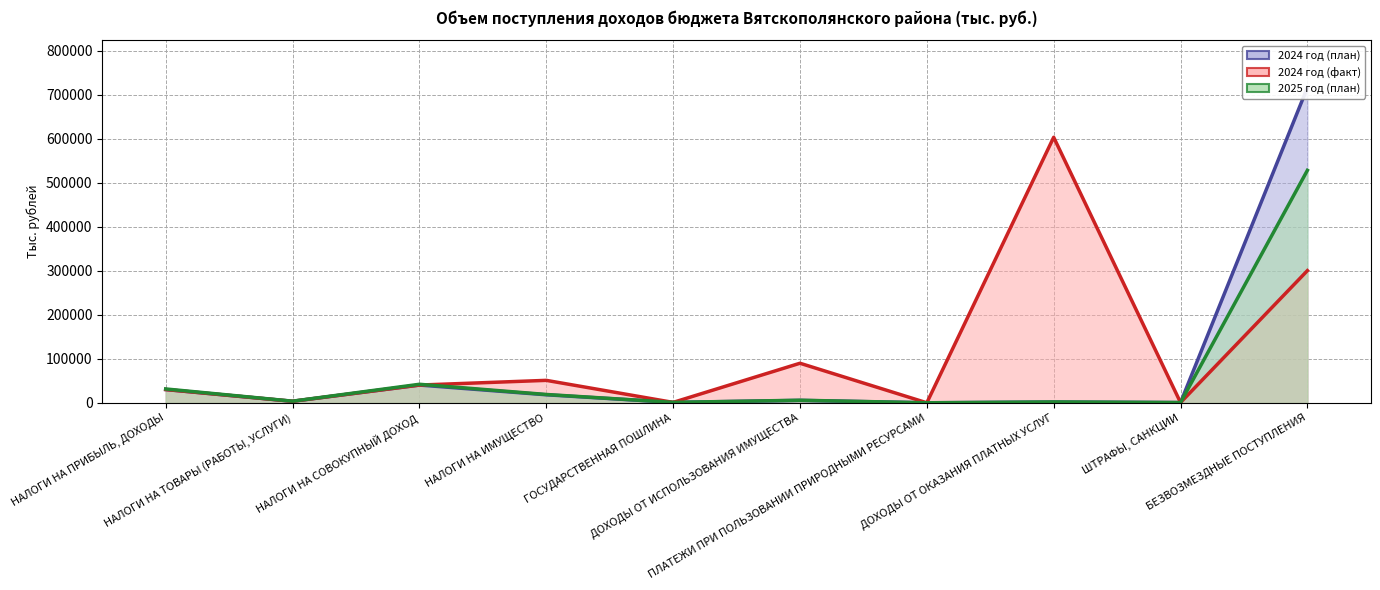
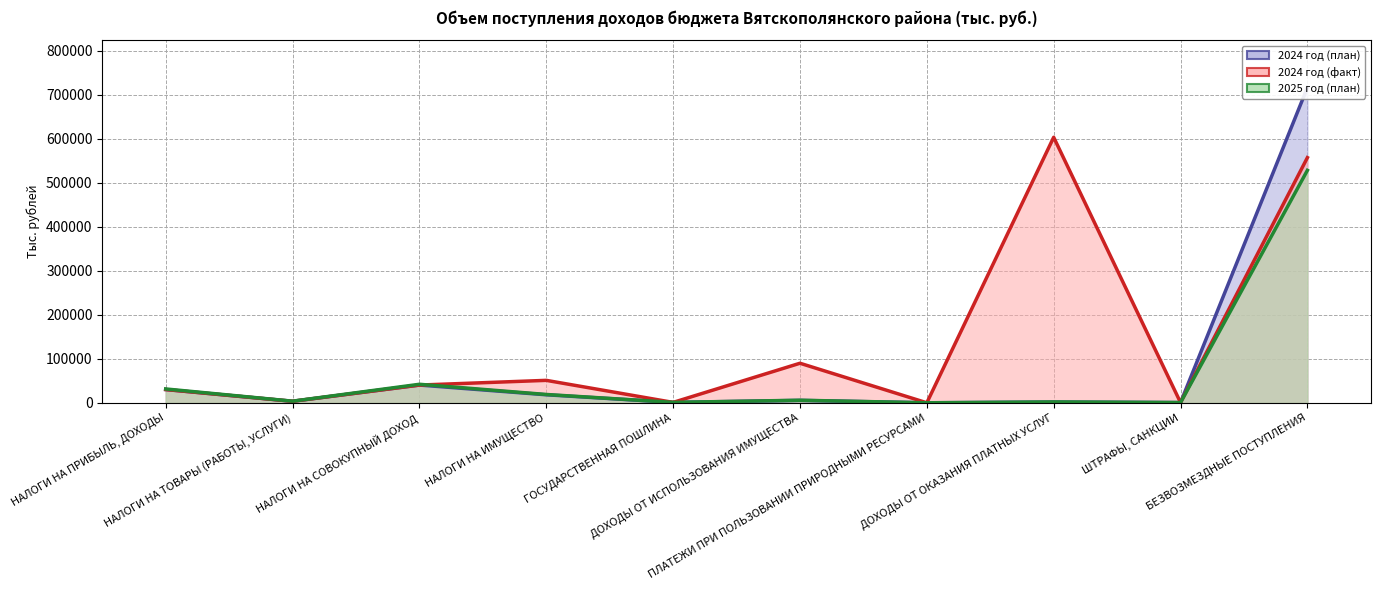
2024 год (факт), БЕЗВОЗМЕЗДНЫЕ ПОСТУПЛЕНИЯ: 300000 -> 560000
